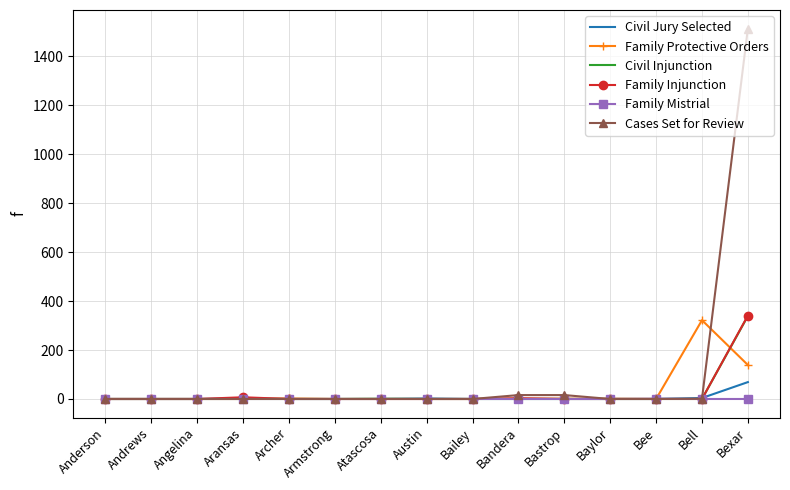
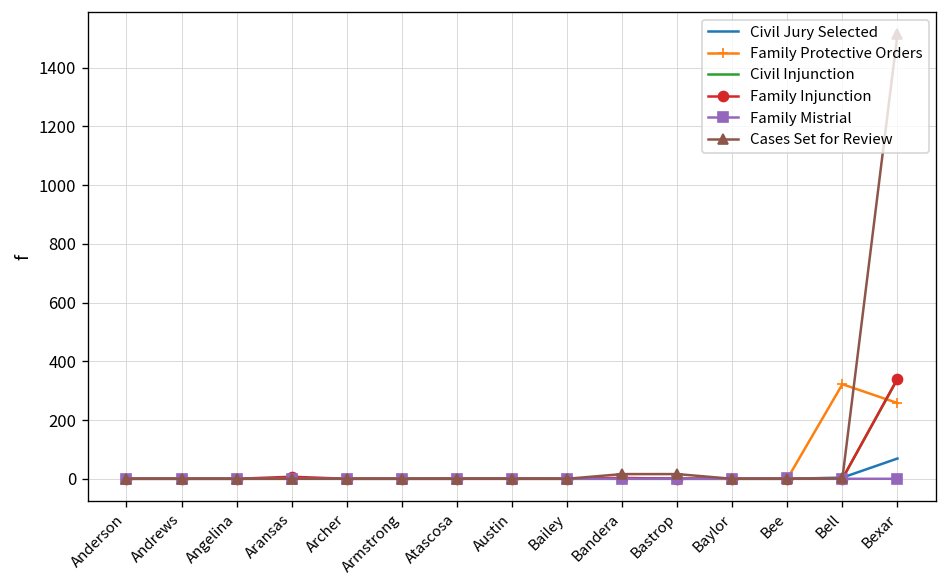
Family Protective Orders, Bexar: 140 -> 260
